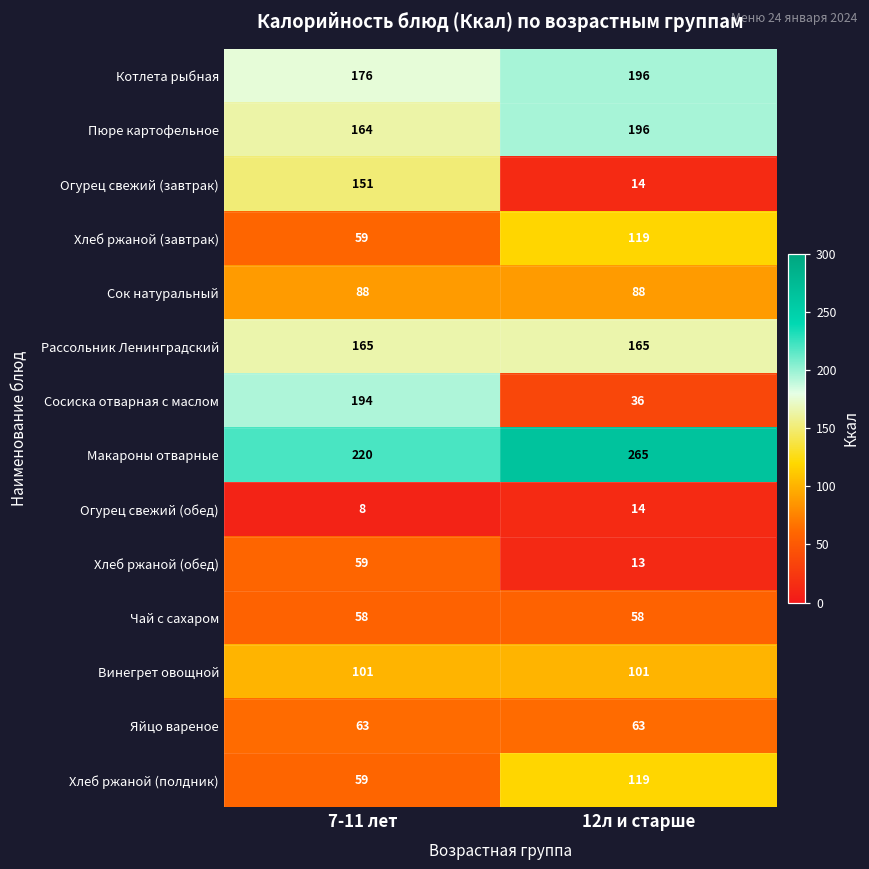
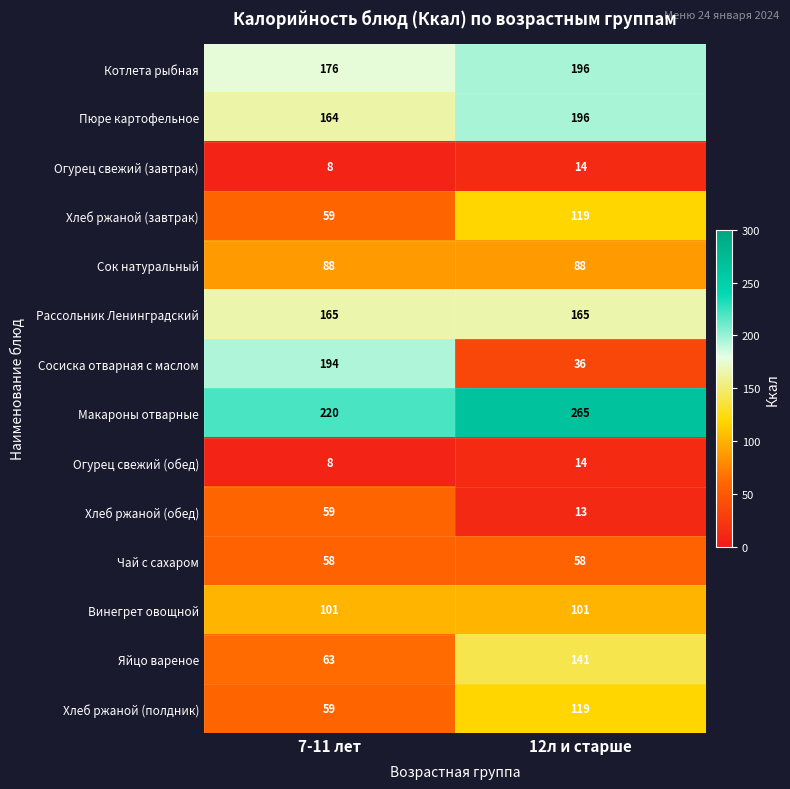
Огурец свежий (завтрак), 7-11 лет: 151 -> 8
Яйцо вареное, 12л и старше: 63 -> 141
